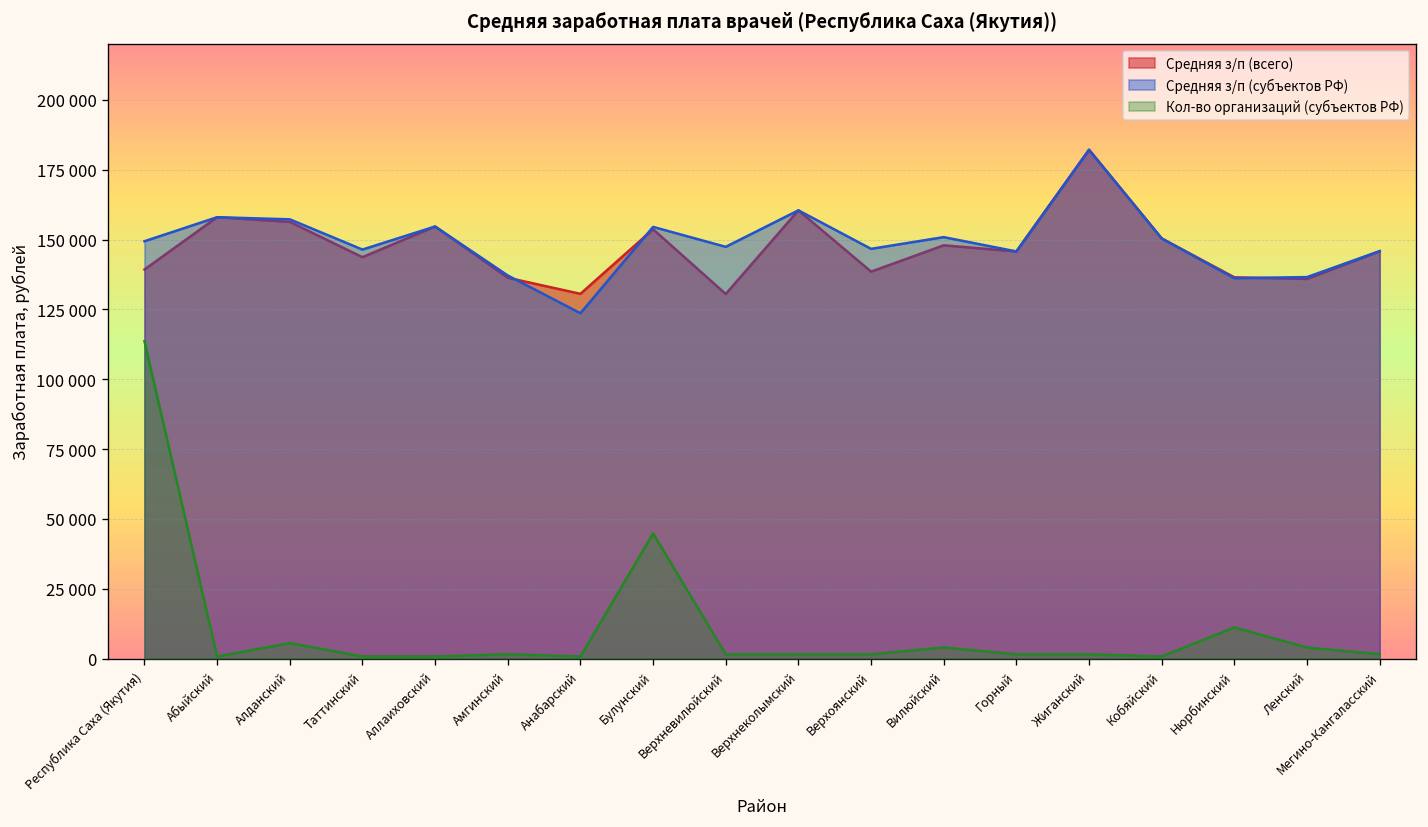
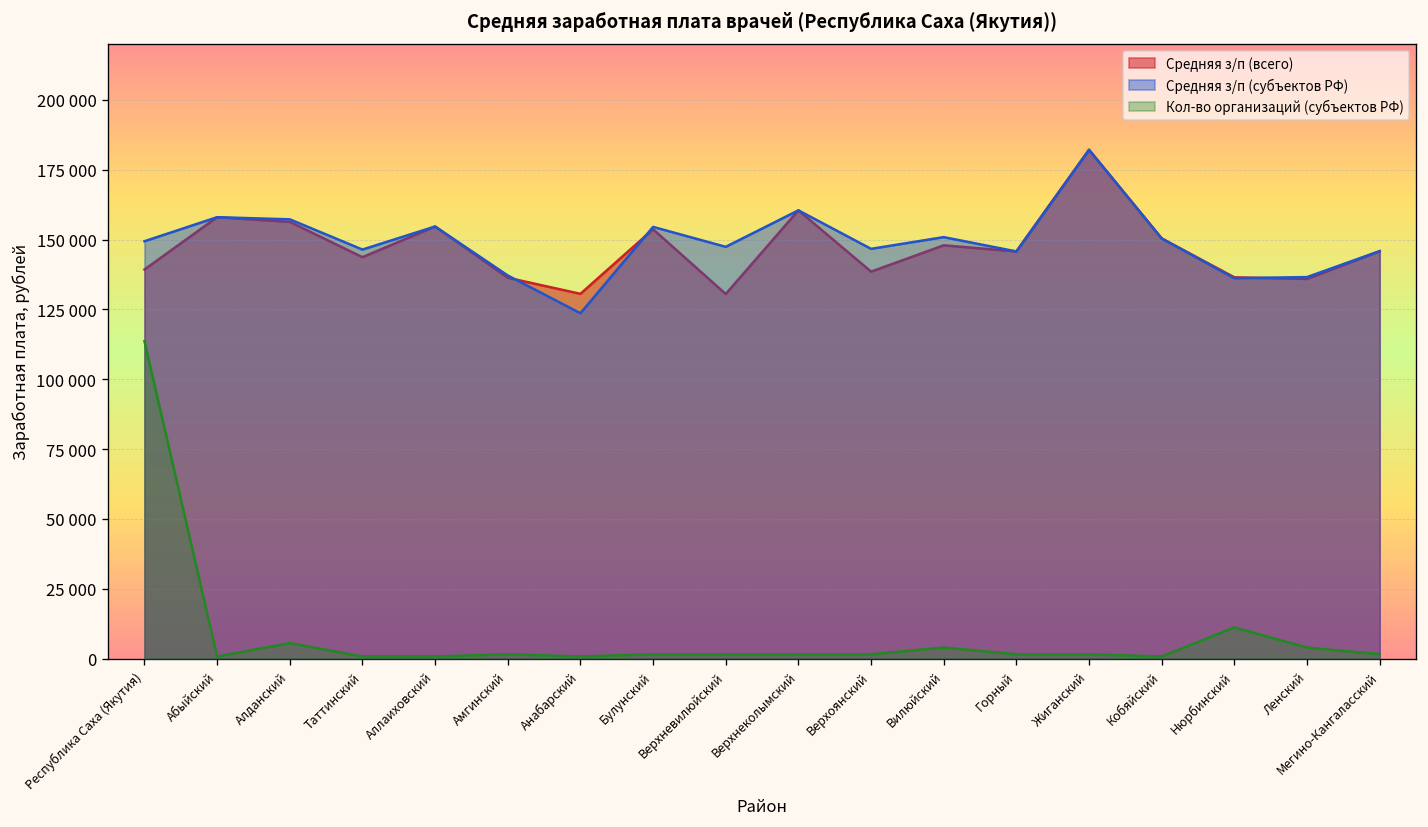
Кол-во организаций (субъектов РФ), Булунский: 45000 -> 2000
